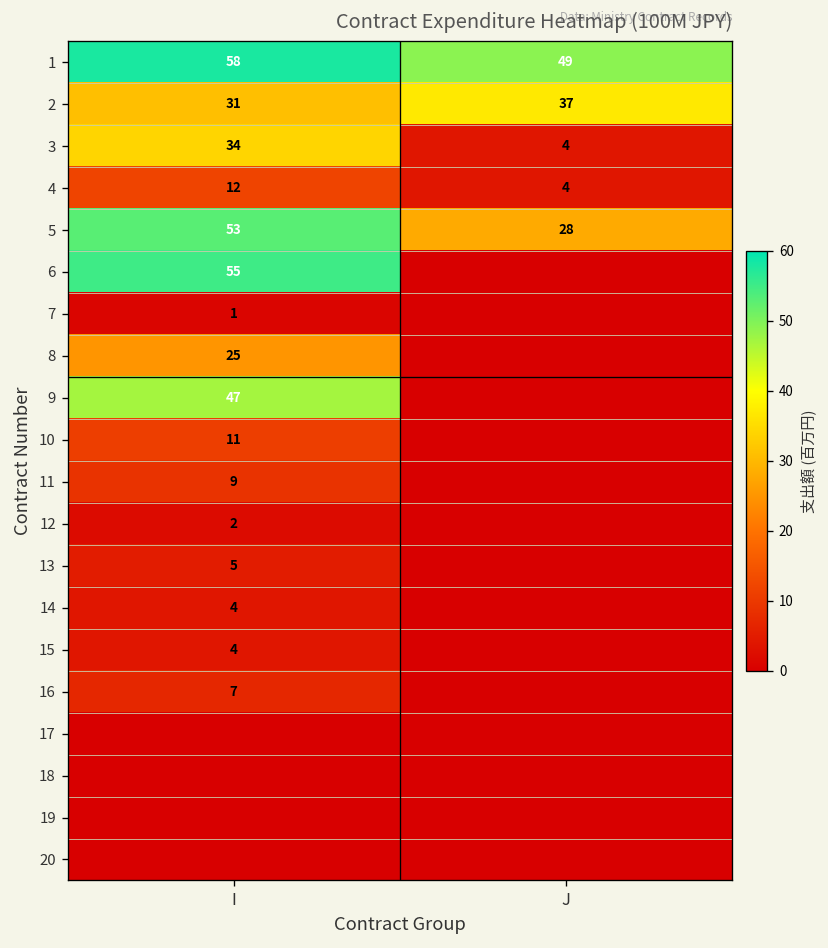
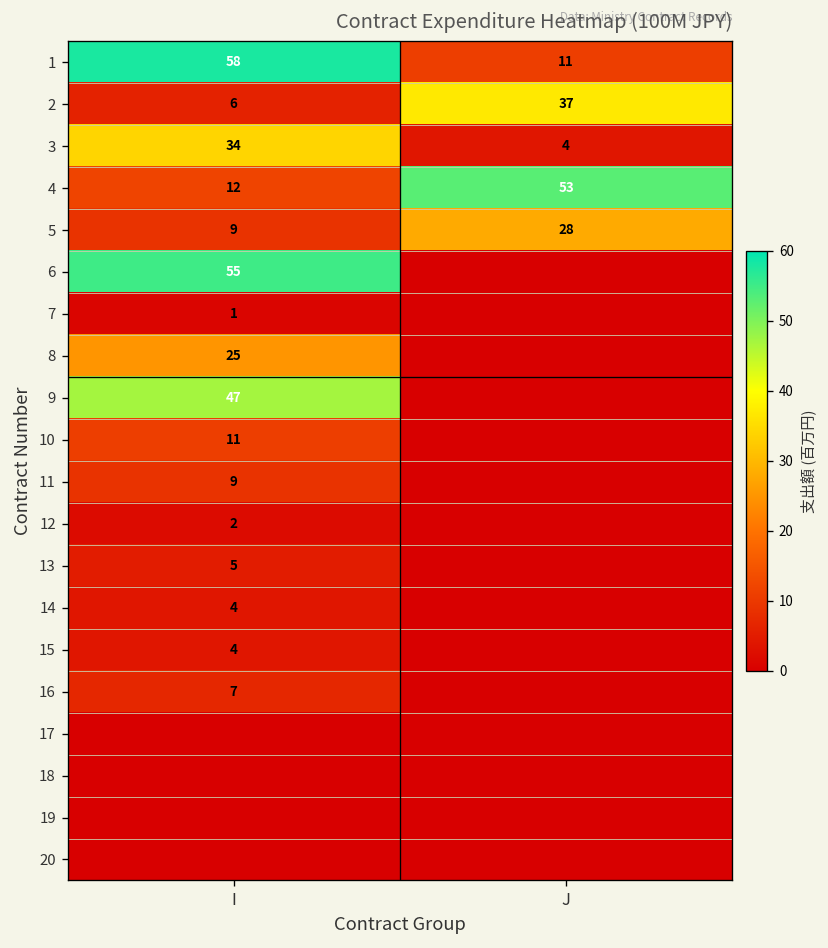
1, J: 49 -> 11
2, I: 31 -> 6
4, J: 4 -> 53
5, I: 53 -> 9
